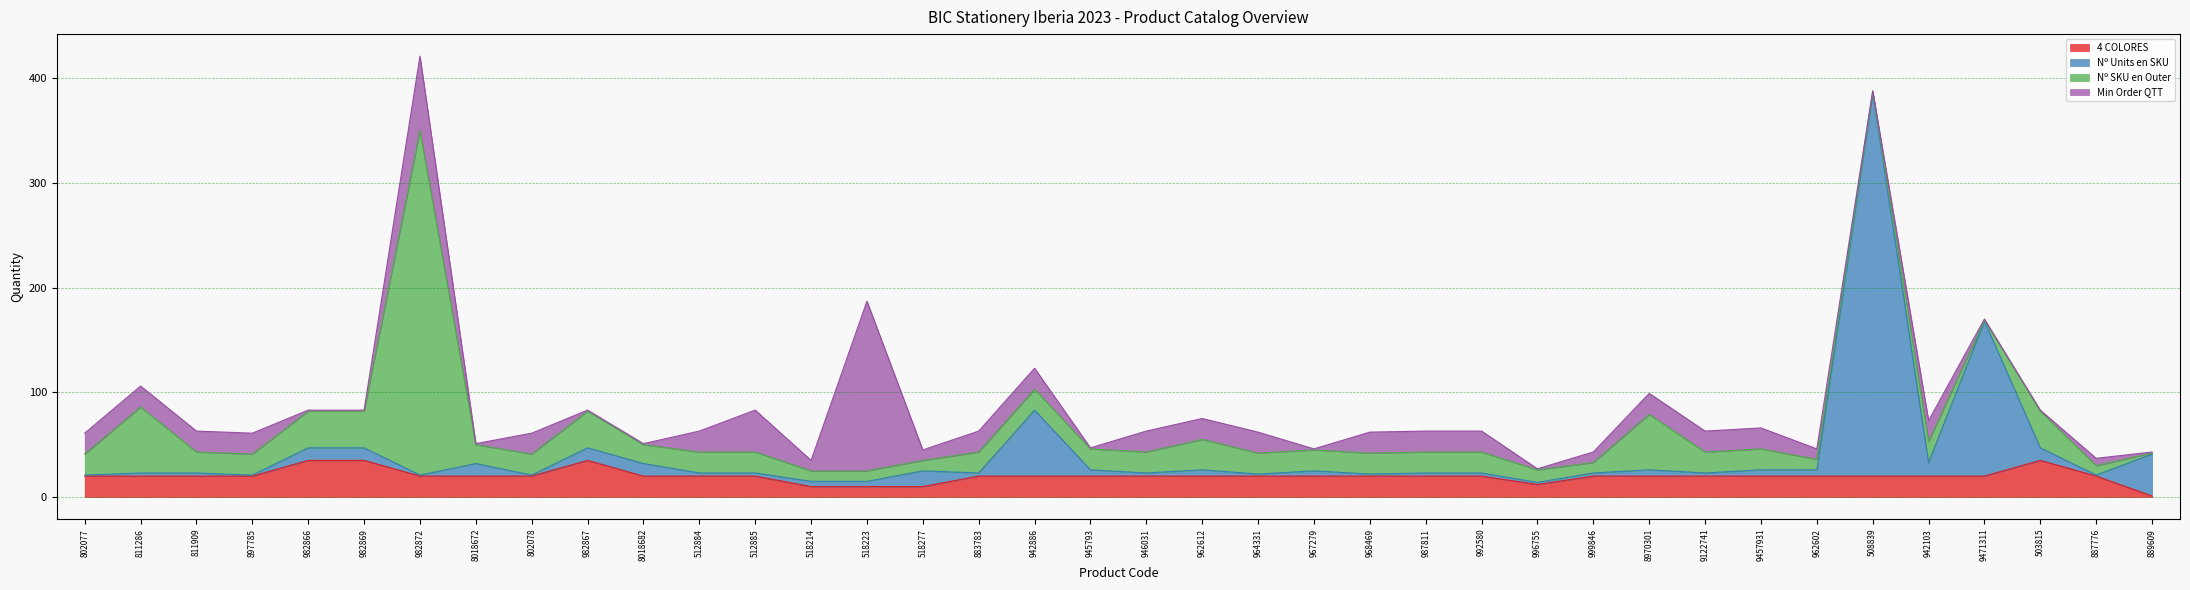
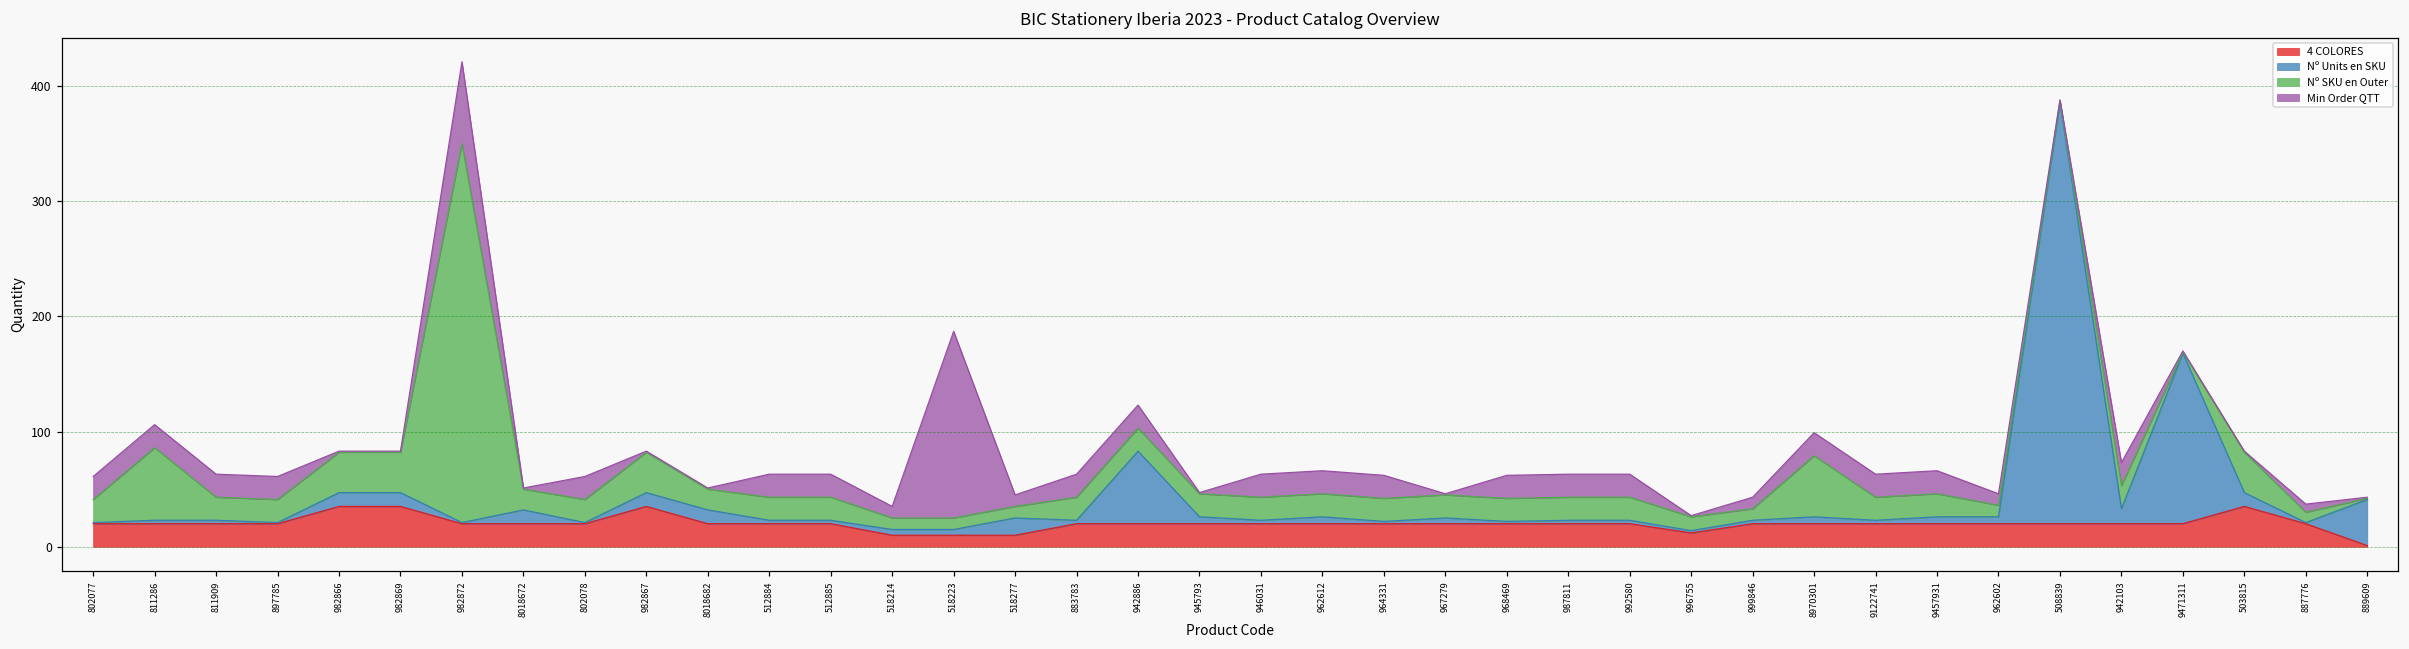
Min Order QTT, 512885: 40 -> 20
Nº SKU en Outer, 962612: 29 -> 20
